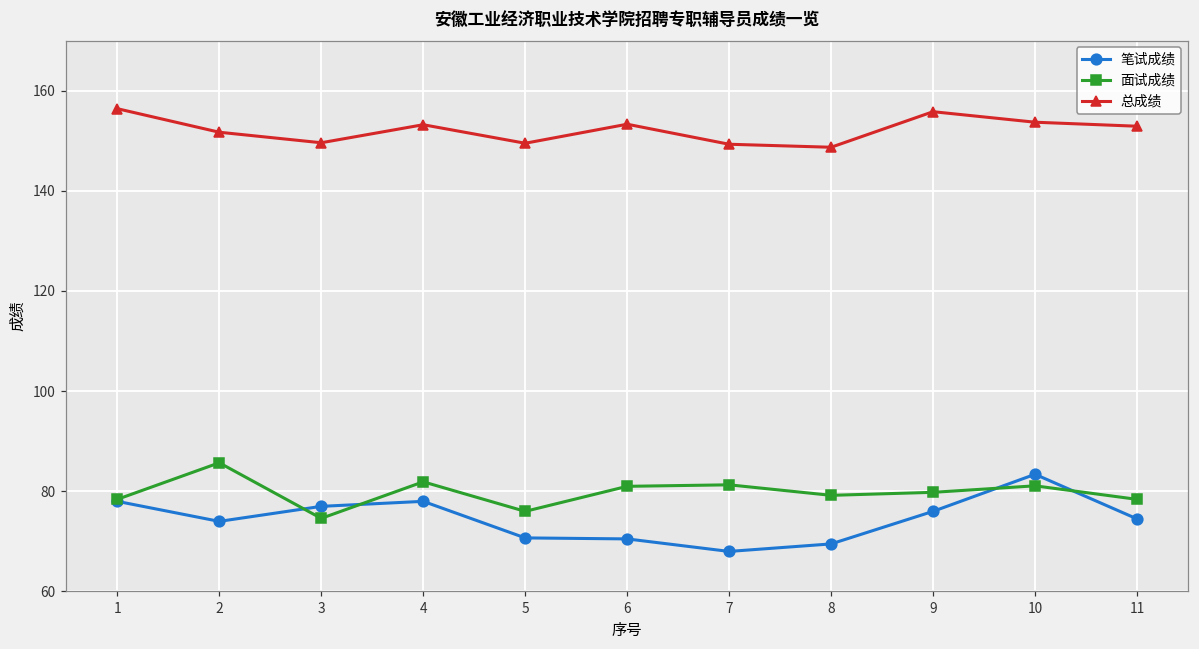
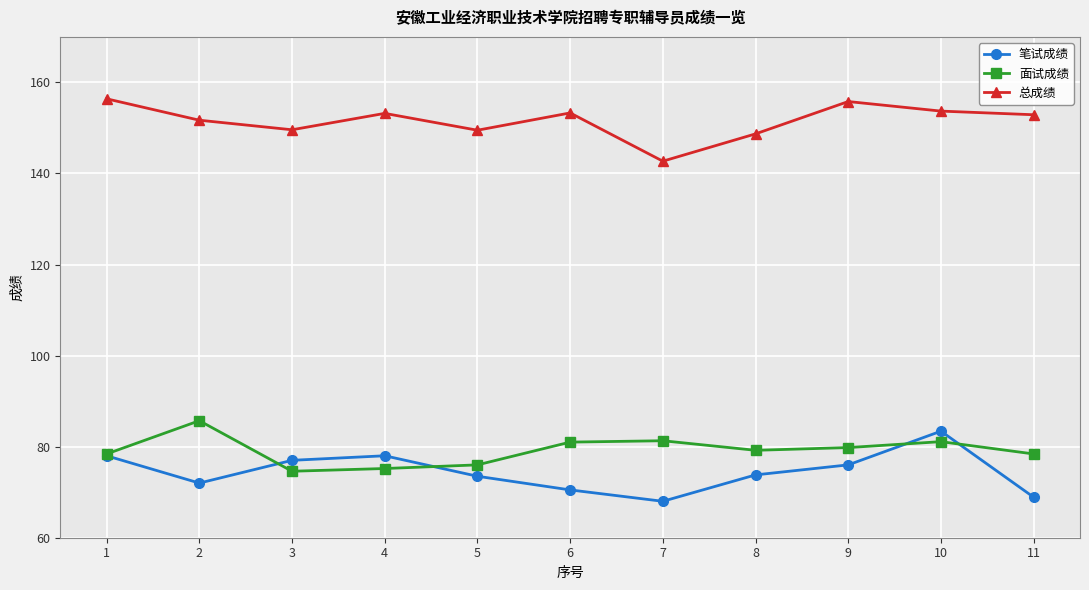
笔试成绩, 2: 74 -> 72
面试成绩, 4: 82 -> 75
笔试成绩, 5: 71 -> 74
总成绩, 7: 149 -> 143
笔试成绩, 8: 70 -> 74
笔试成绩, 11: 75 -> 69
